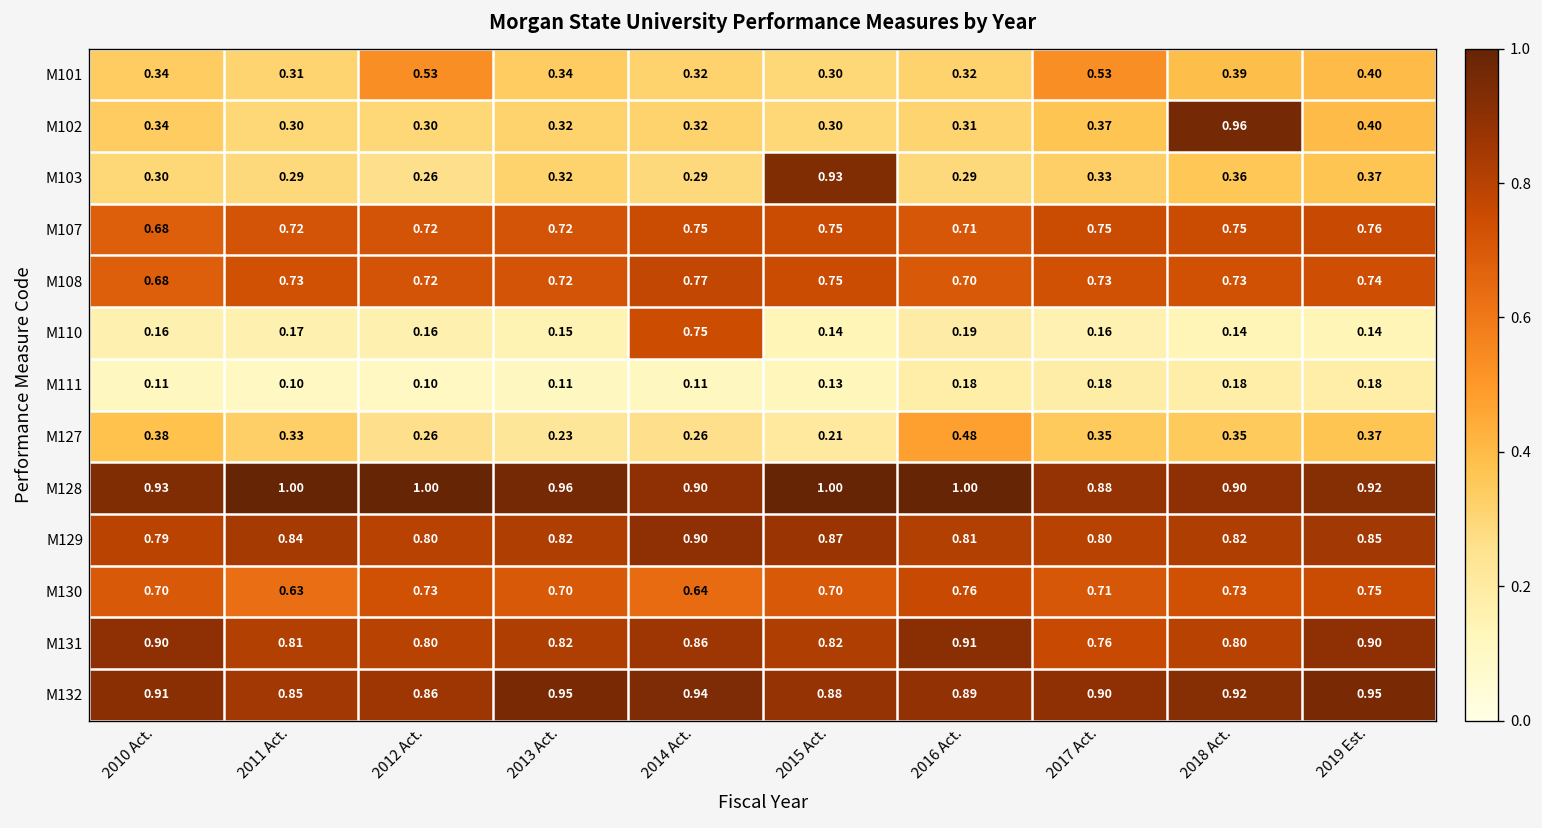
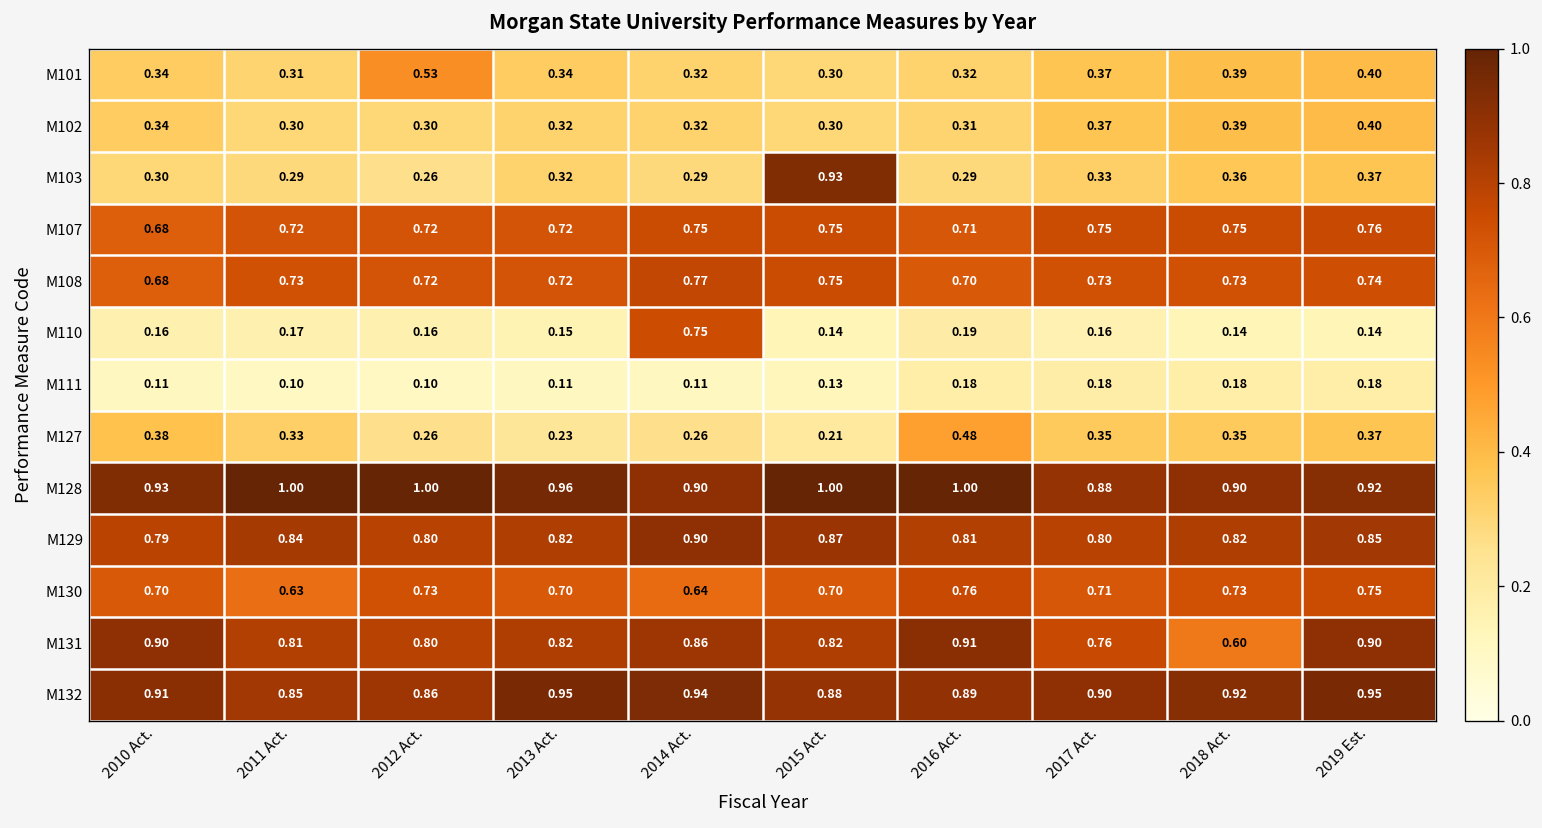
M101, 2017 Act.: 0.53 -> 0.37
M102, 2018 Act.: 0.96 -> 0.39
M131, 2018 Act.: 0.80 -> 0.60
